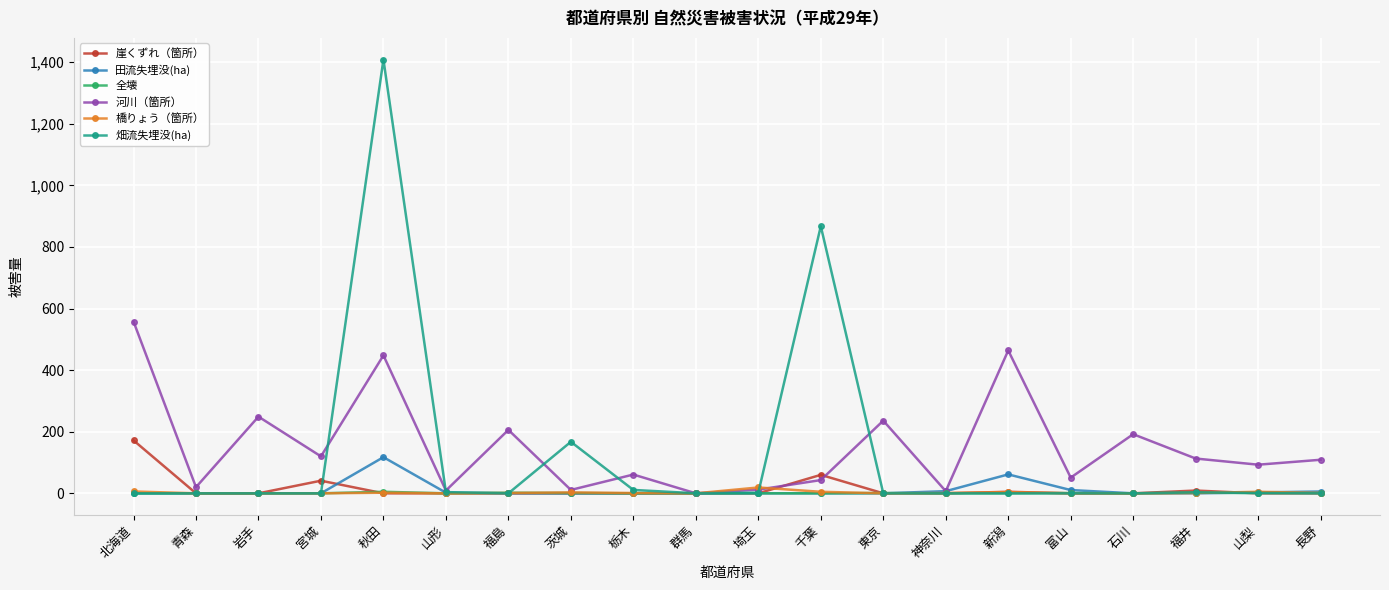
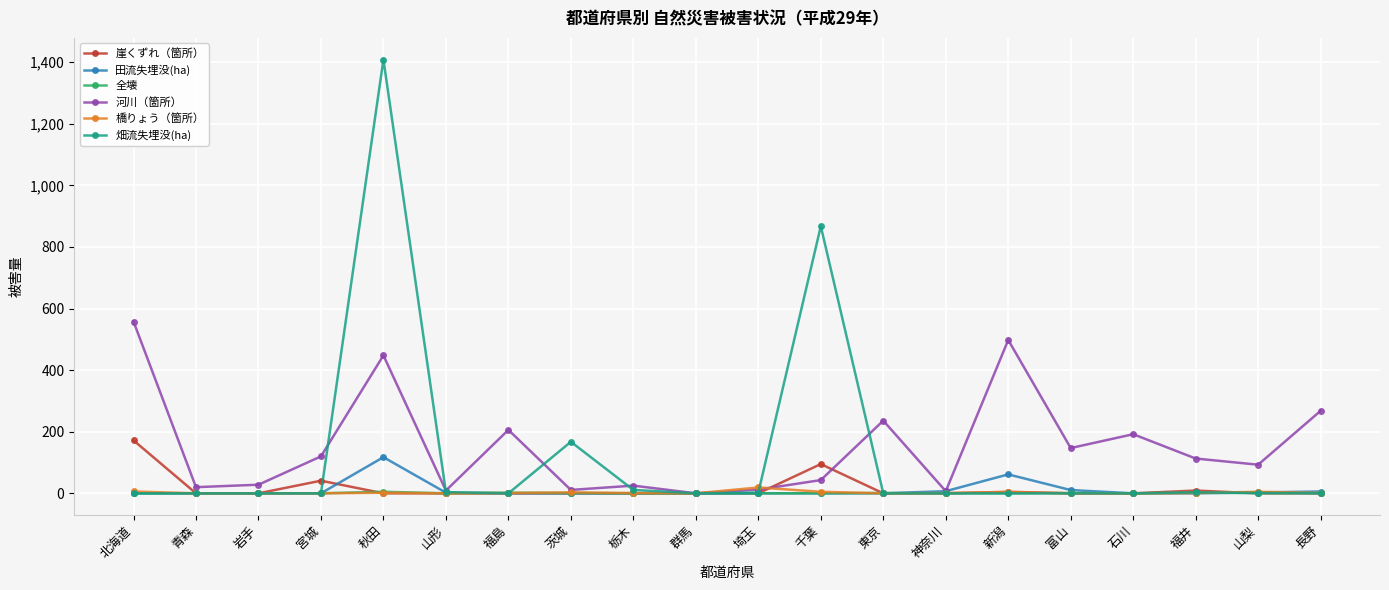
河川（箇所）, 岩手: 250 -> 30
河川（箇所）, 栃木: 60 -> 30
崖くずれ（箇所）, 千葉: 60 -> 100
河川（箇所）, 新潟: 460 -> 500
河川（箇所）, 富山: 50 -> 150
河川（箇所）, 長野: 110 -> 270
